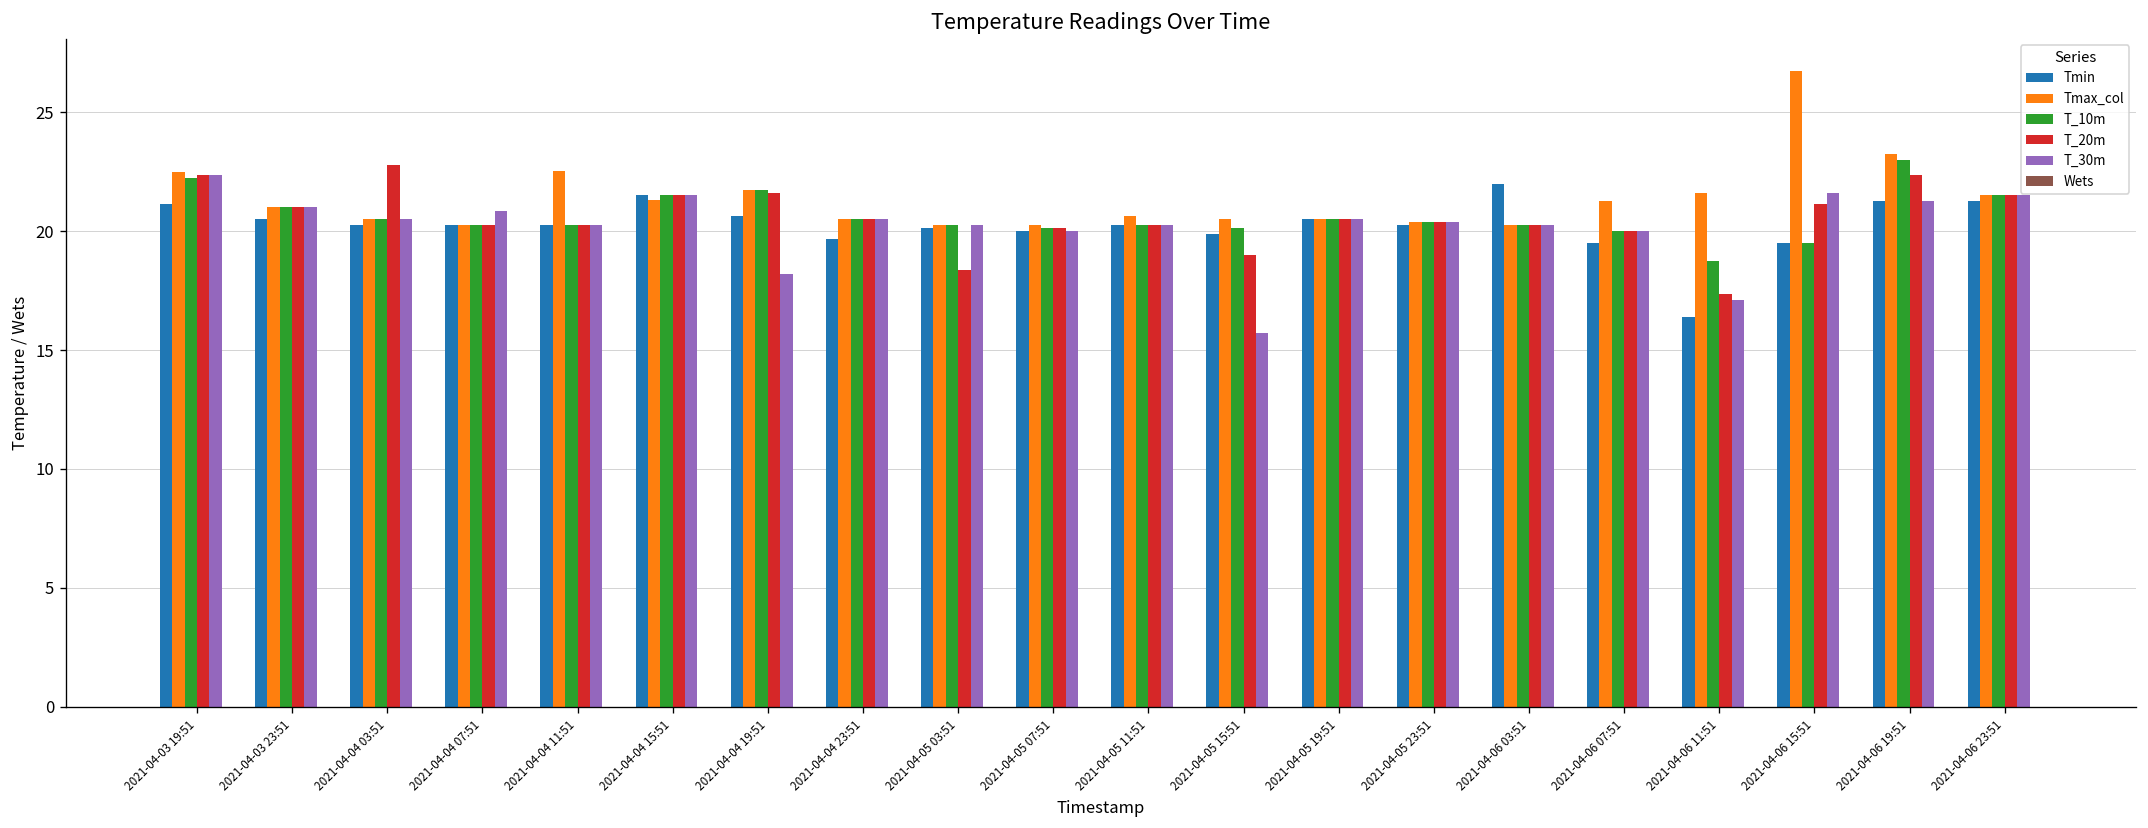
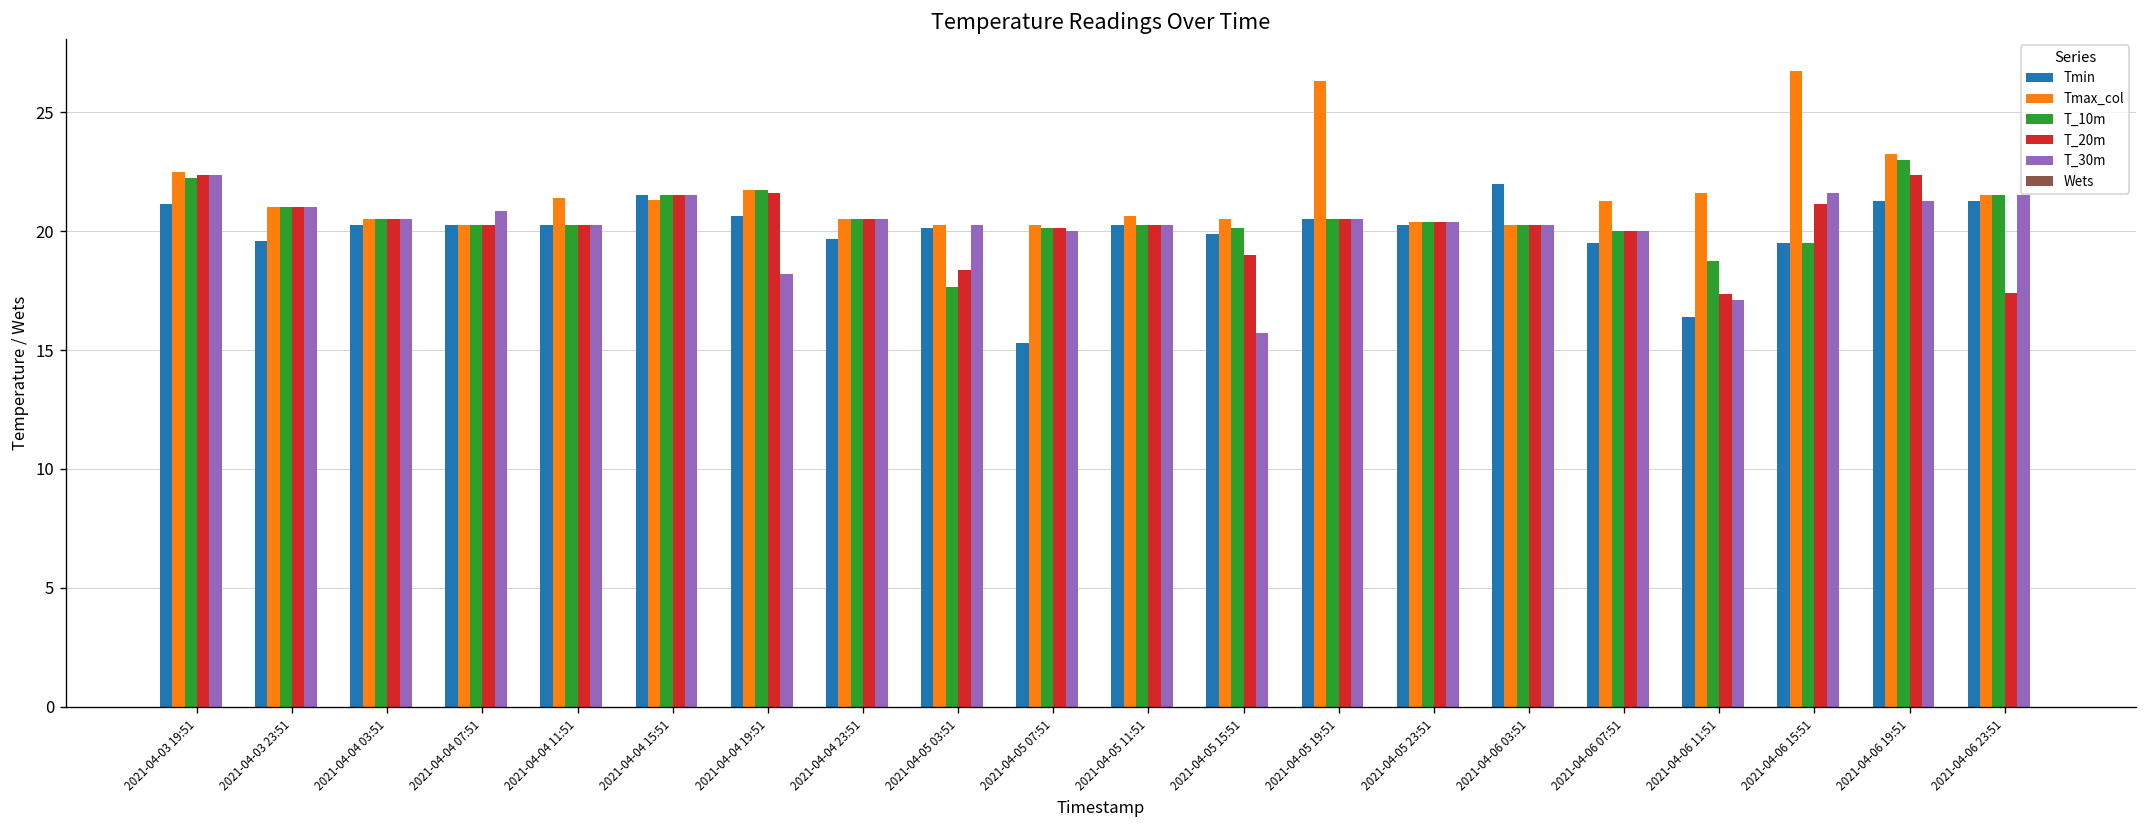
Tmin, 2021-04-03 23:51: 20.5 -> 19.6
T_20m, 2021-04-04 03:51: 22.8 -> 20.5
Tmax_col, 2021-04-04 11:51: 22.5 -> 21.4
T_10m, 2021-04-05 03:51: 20.3 -> 17.7
Tmin, 2021-04-05 07:51: 20.0 -> 15.3
Tmax_col, 2021-04-05 19:51: 20.5 -> 26.3
T_20m, 2021-04-06 23:51: 21.5 -> 17.4
